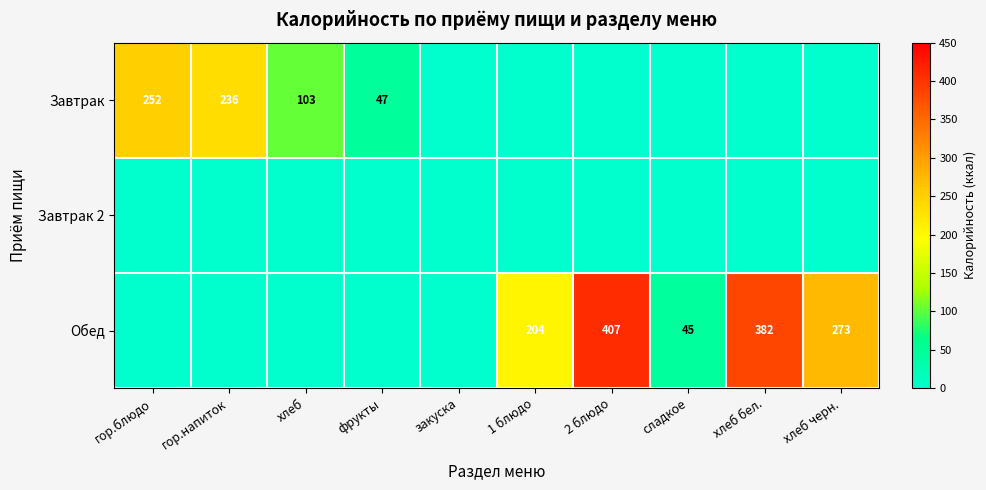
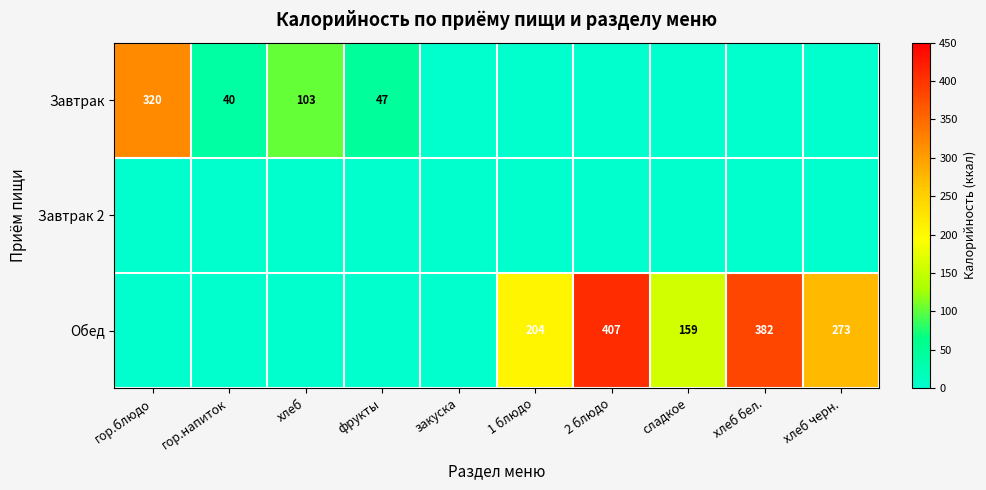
Завтрак, гор.блюдо: 252 -> 320
Завтрак, гор.напиток: 236 -> 40
Обед, сладкое: 45 -> 159
